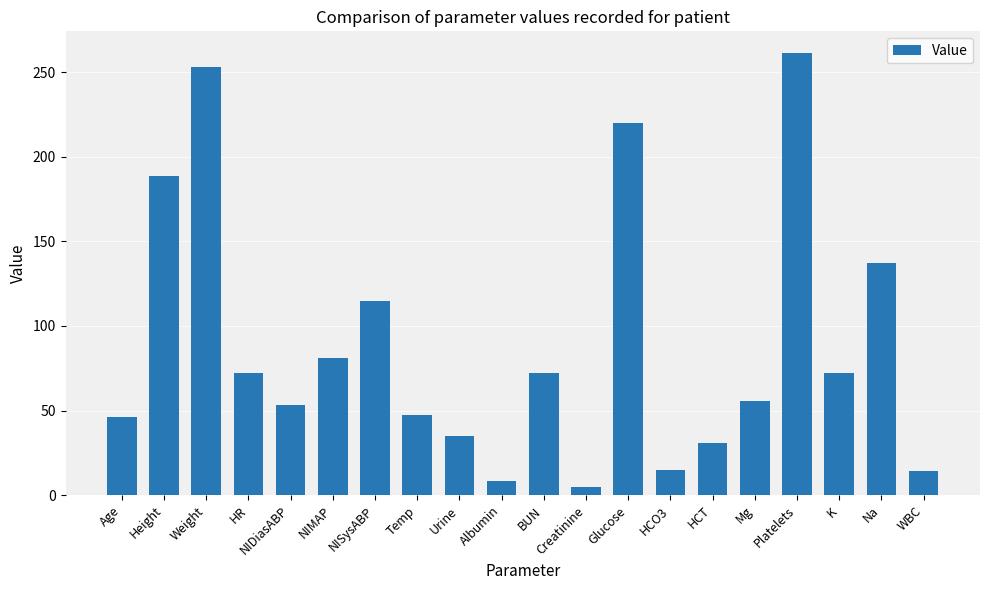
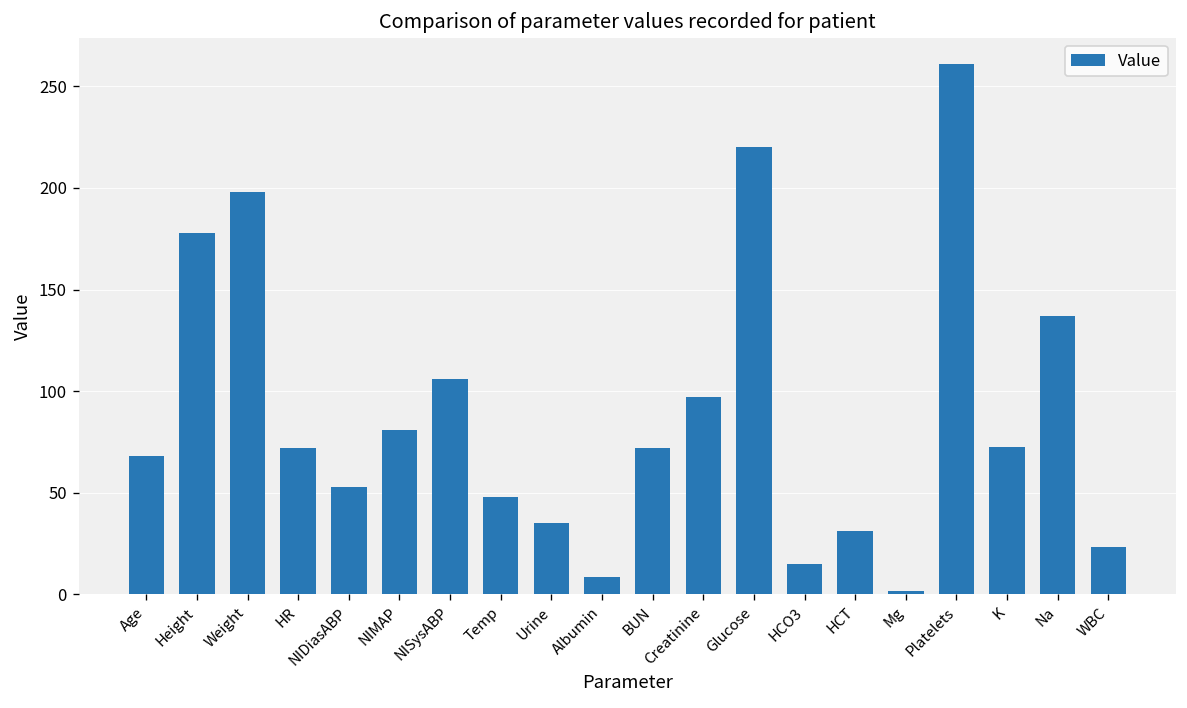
Age: 46 -> 68
Height: 188 -> 178
Weight: 253 -> 198
NISysABP: 115 -> 106
Creatinine: 5 -> 97
Mg: 56 -> 2
WBC: 14 -> 23
